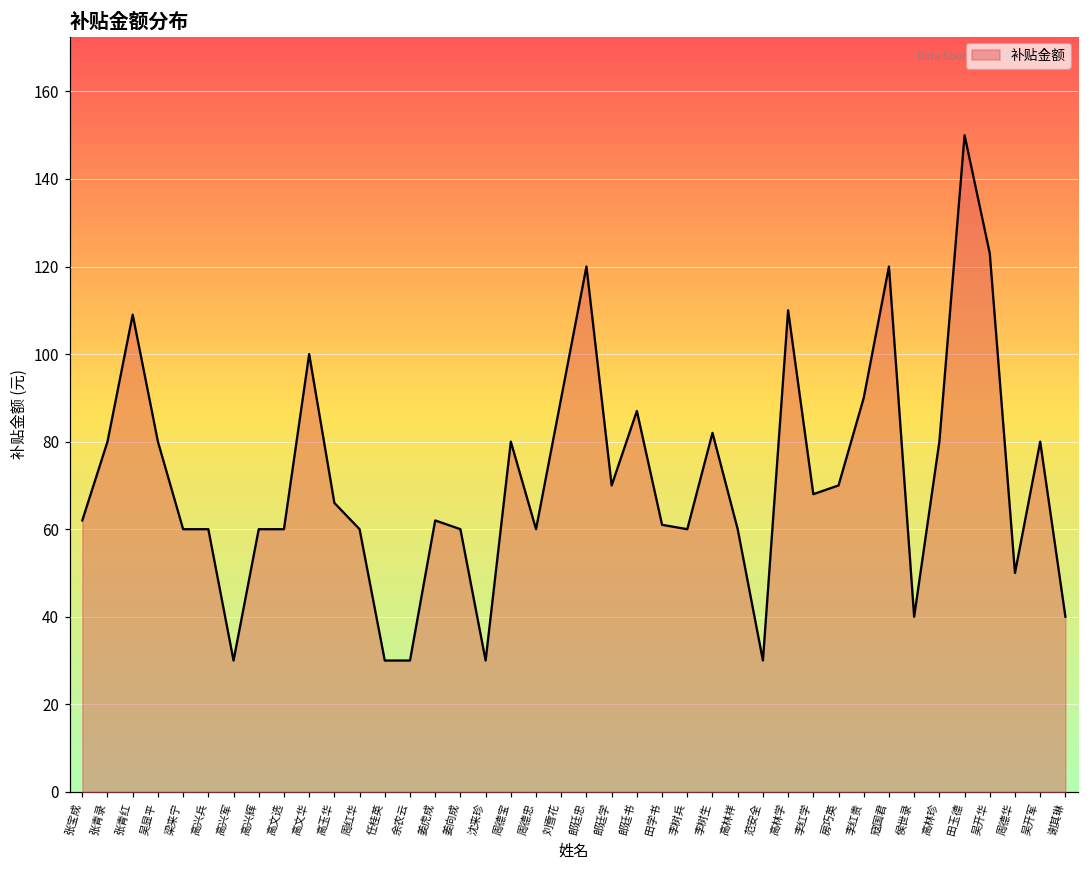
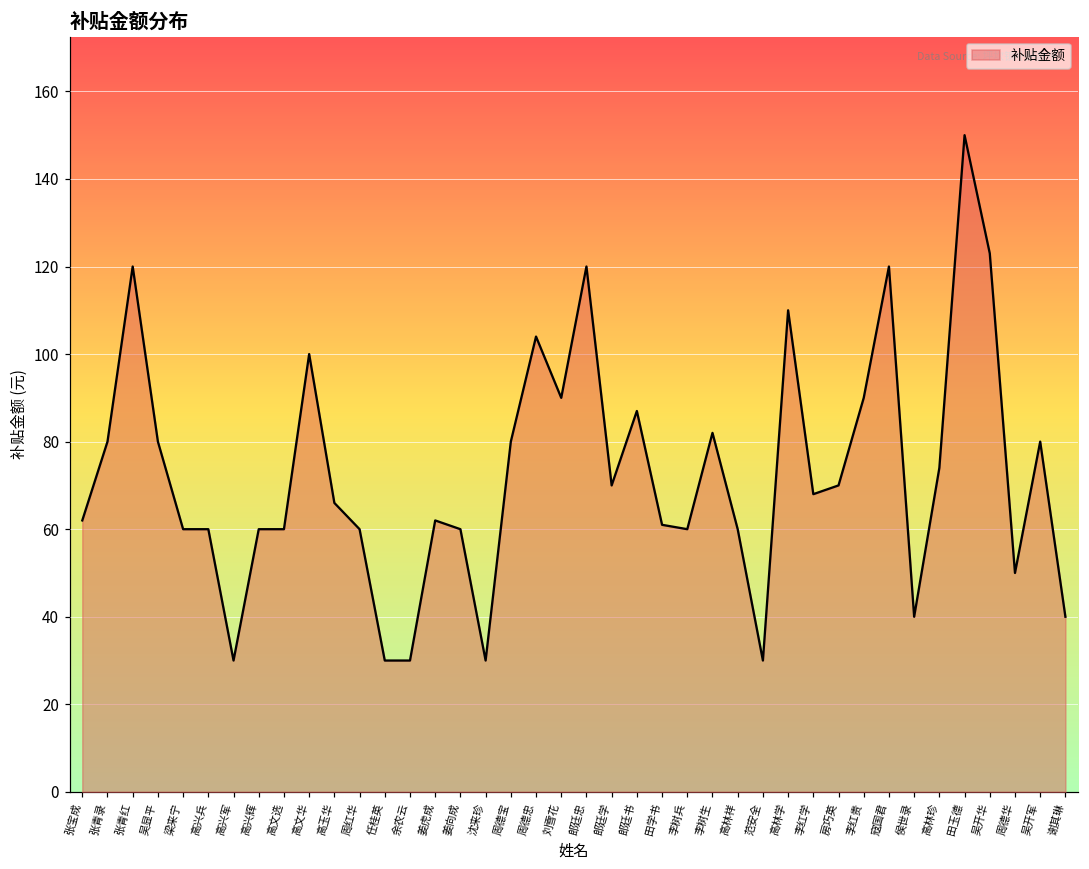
张青红: 109 -> 120
周德忠: 60 -> 104
高林珍: 80 -> 74
